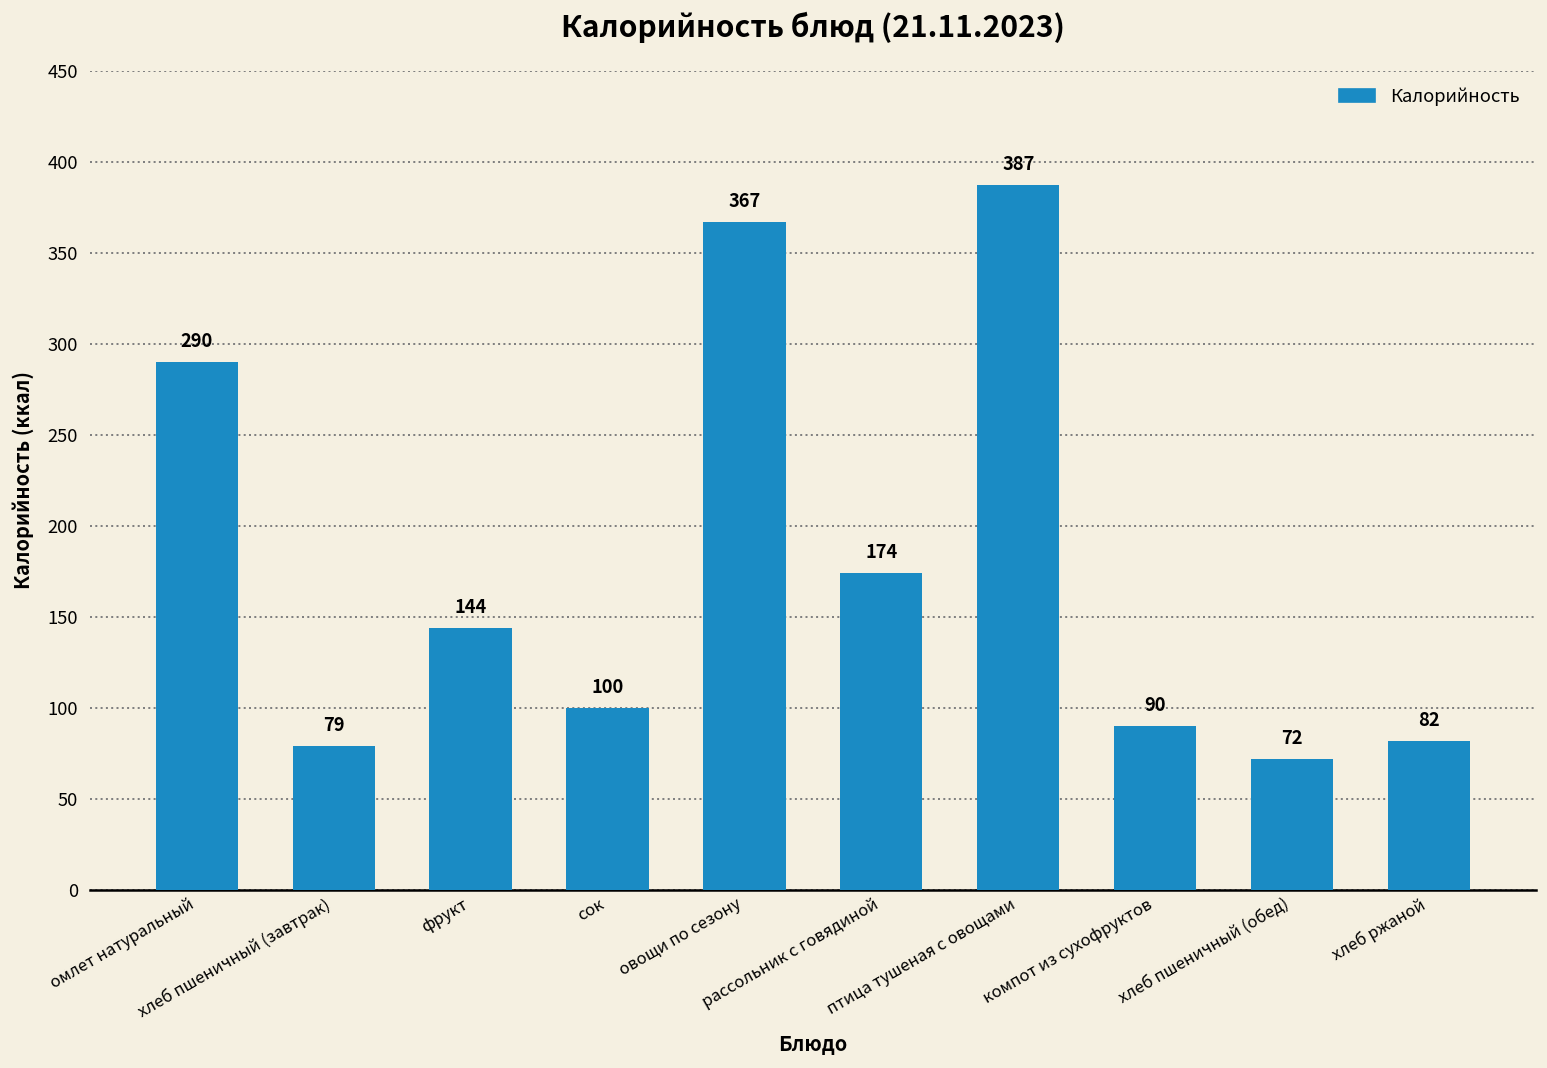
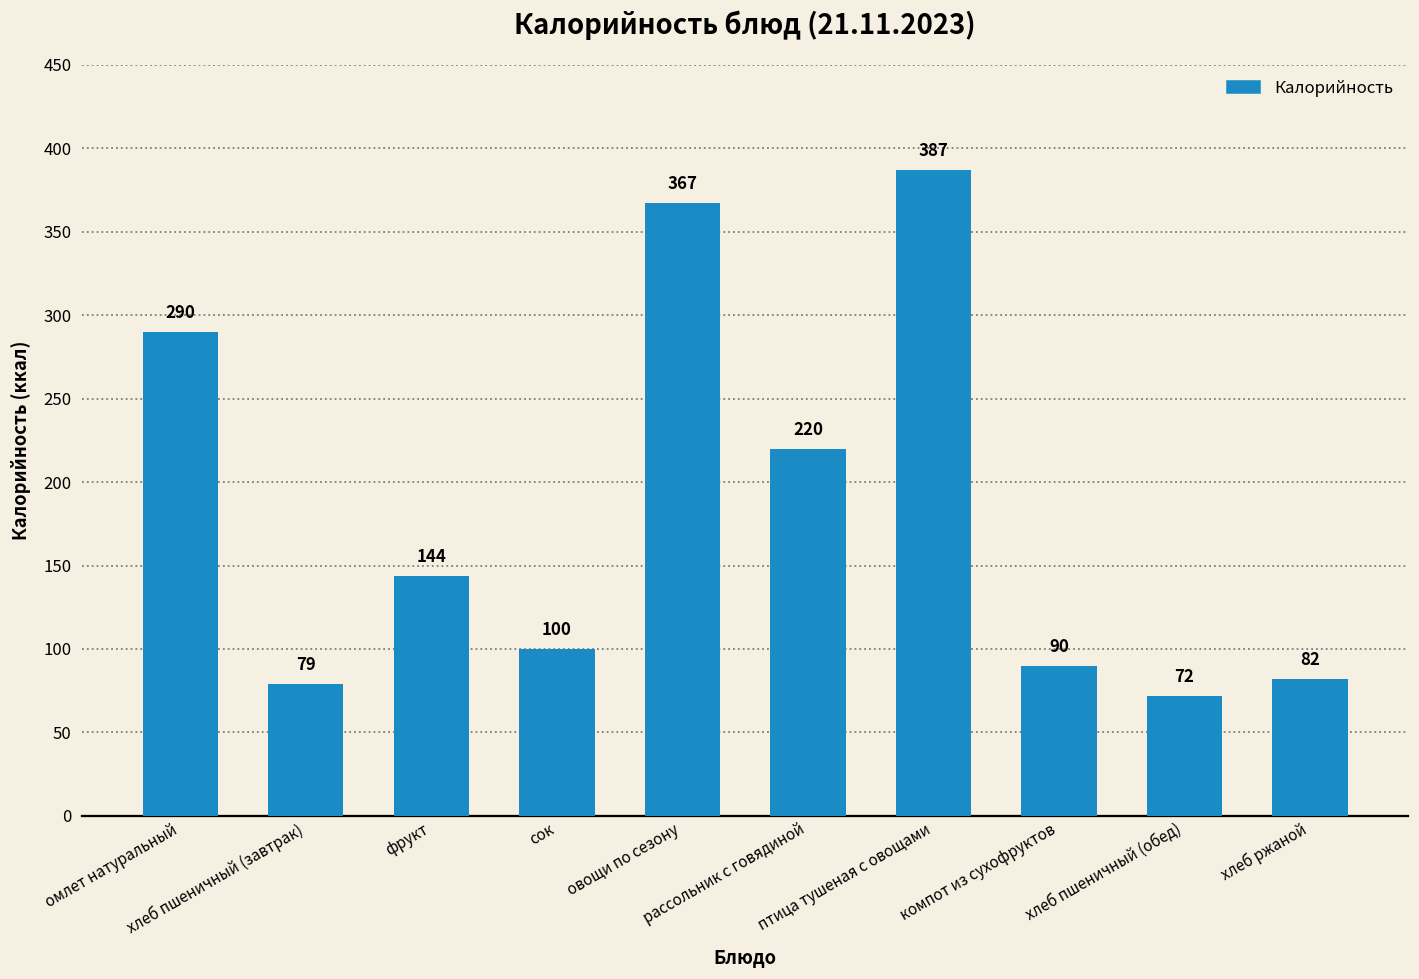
рассольник с говядиной: 174 -> 220
